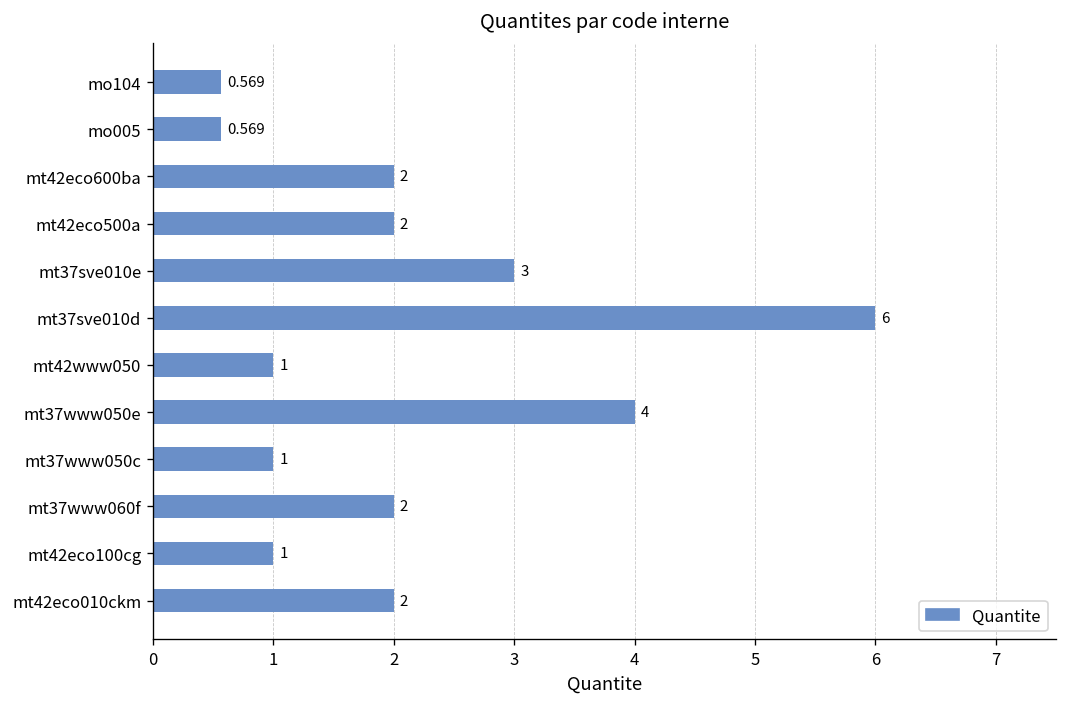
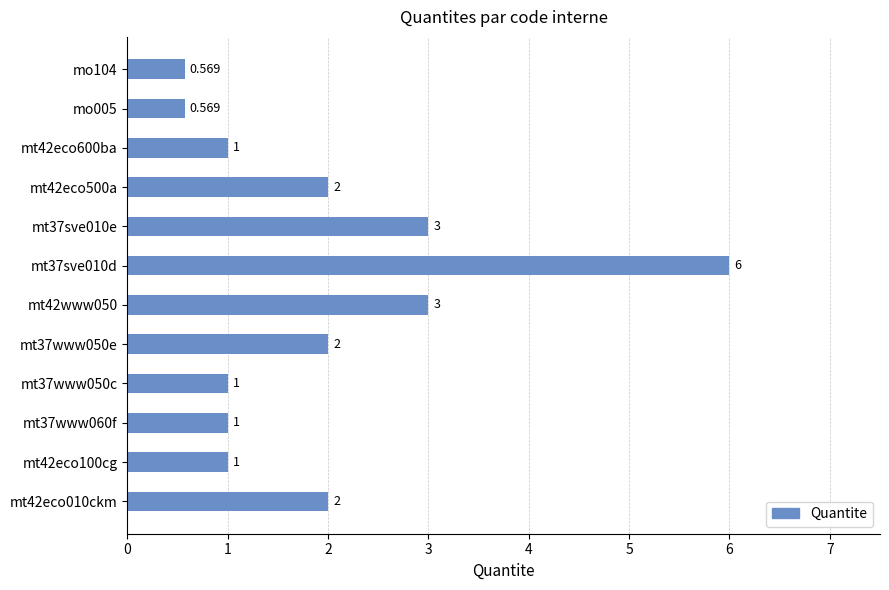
mt42eco600ba: 2 -> 1
mt42www050: 1 -> 3
mt37www050e: 4 -> 2
mt37www060f: 2 -> 1
